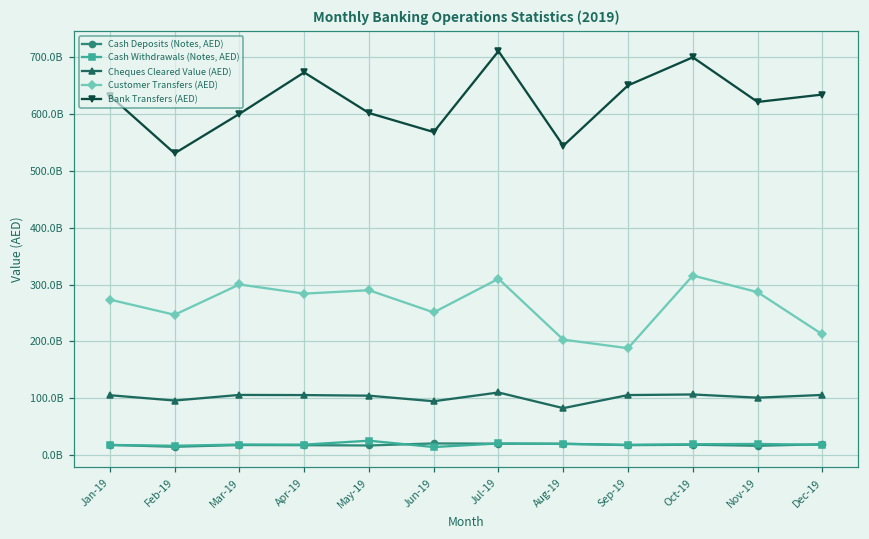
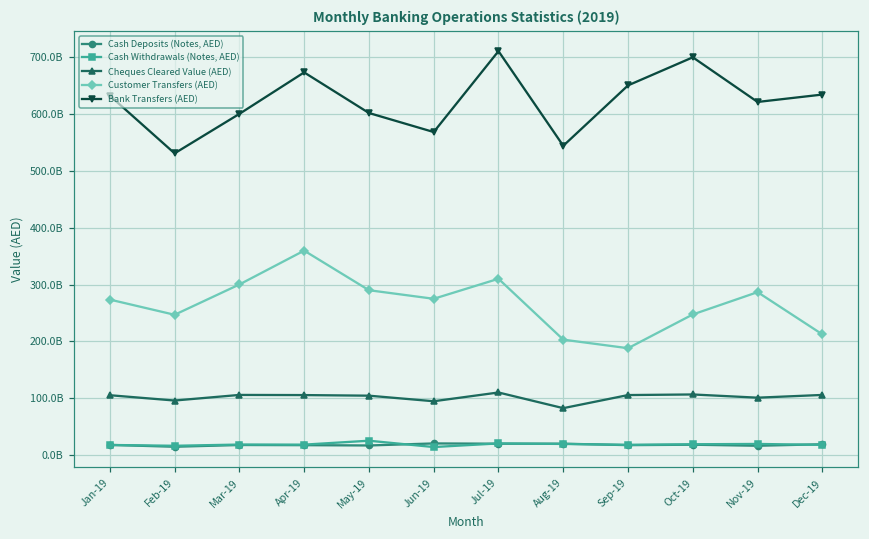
Customer Transfers (AED), Apr-19: 280000000000 -> 360000000000
Customer Transfers (AED), Jun-19: 250000000000 -> 280000000000
Customer Transfers (AED), Oct-19: 320000000000 -> 250000000000
